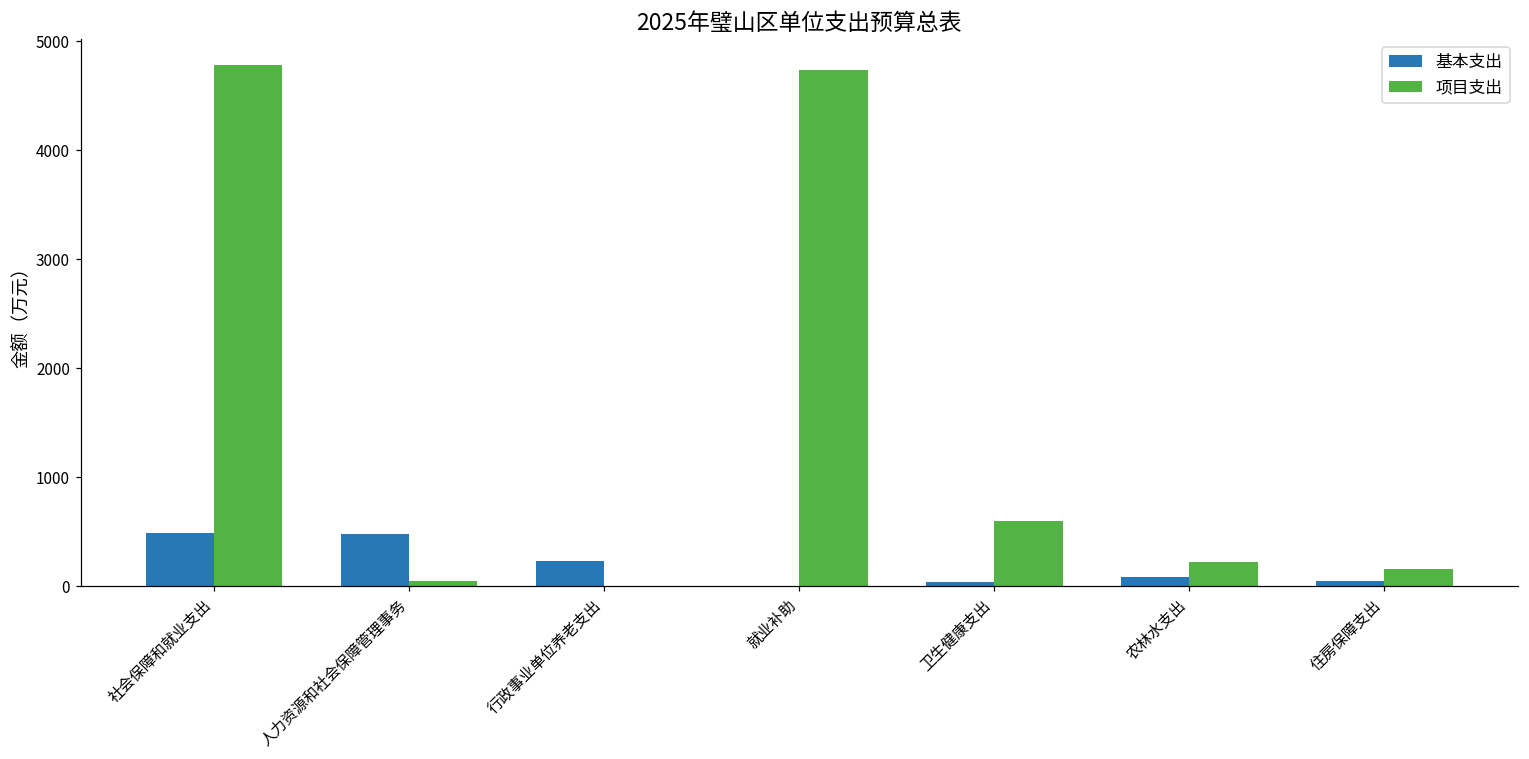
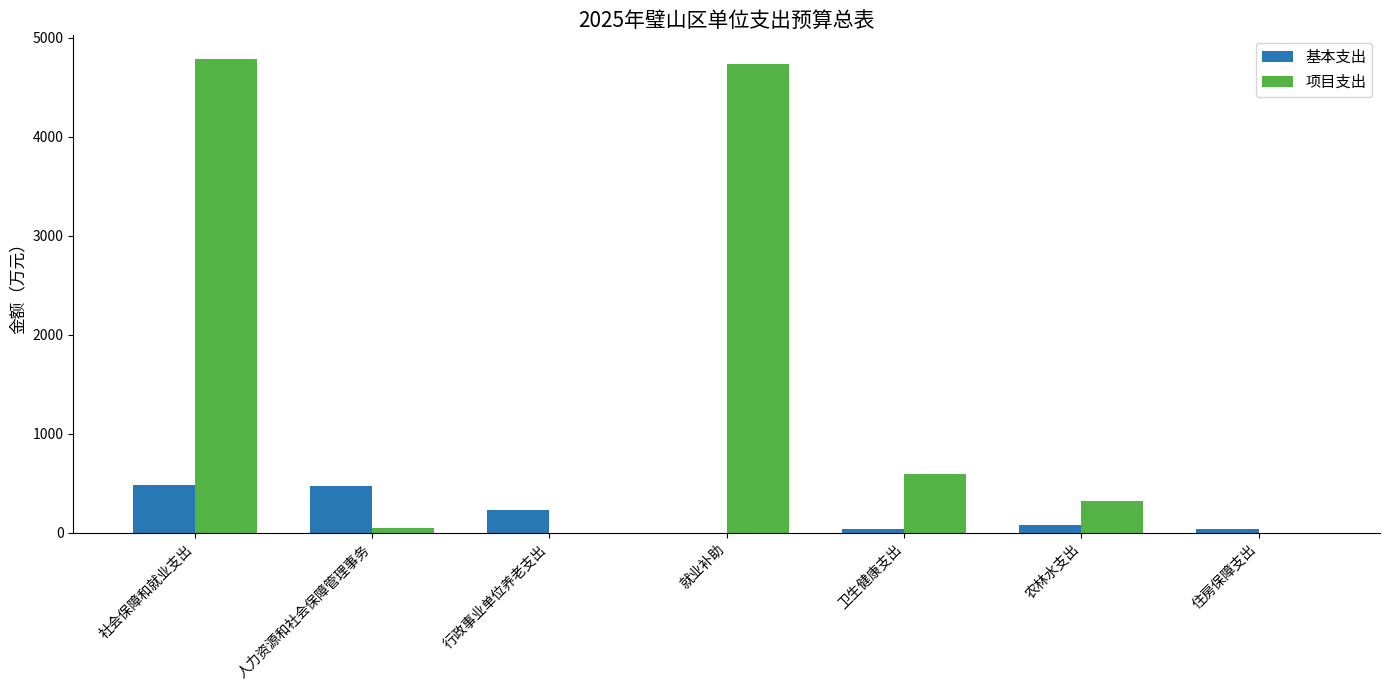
项目支出, 农林水支出: 200 -> 300
项目支出, 住房保障支出: 200 -> 0
